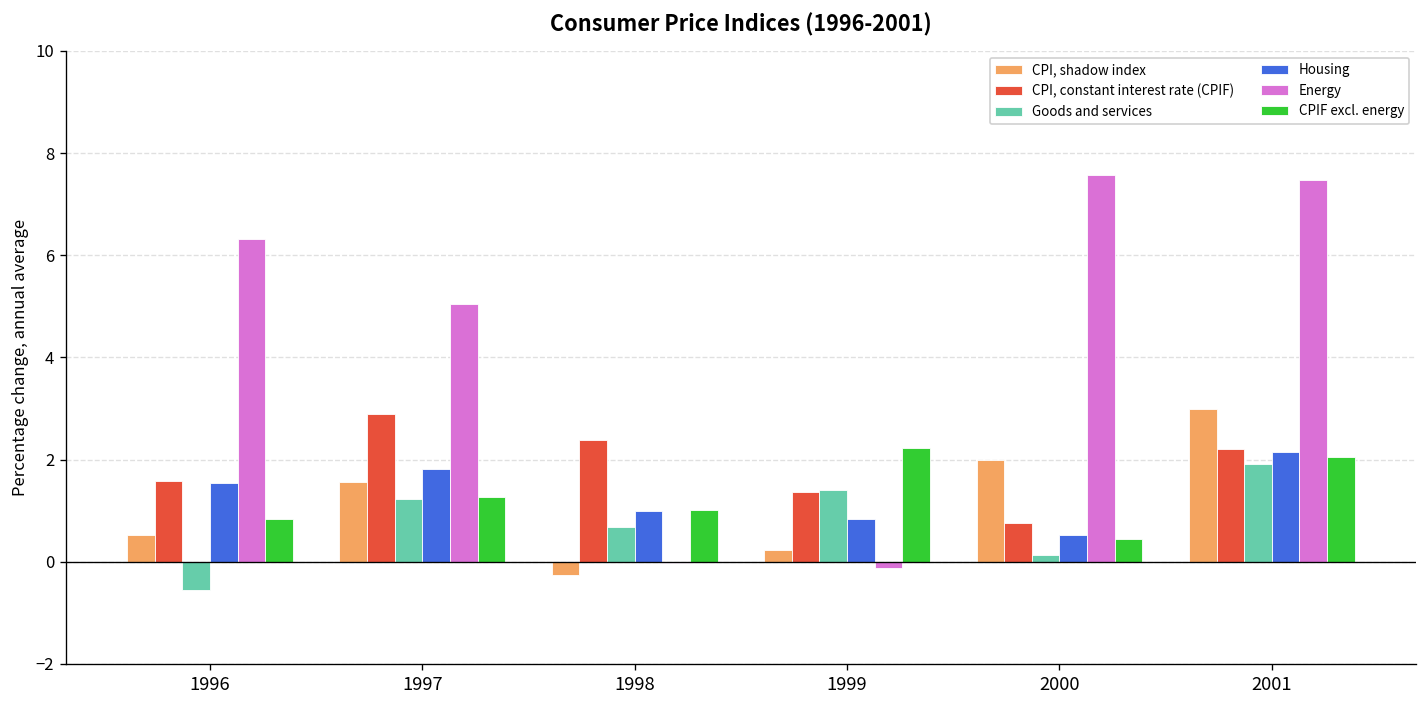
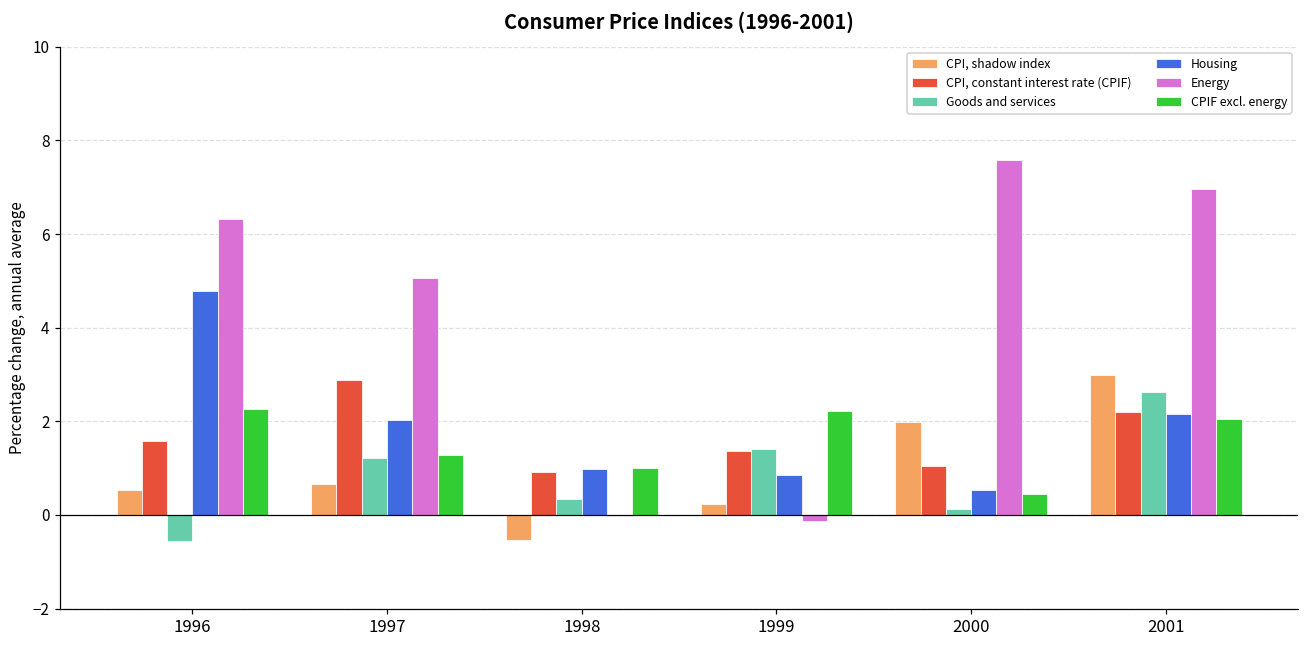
Housing, 1996: 1.6 -> 4.8
CPIF excl. energy, 1996: 0.8 -> 2.3
CPI, shadow index, 1997: 1.6 -> 0.7
Housing, 1997: 1.8 -> 2.0
CPI, shadow index, 1998: -0.3 -> -0.5
CPI, constant interest rate (CPIF), 1998: 2.4 -> 0.9
Goods and services, 1998: 0.7 -> 0.3
CPI, constant interest rate (CPIF), 2000: 0.8 -> 1.0
Goods and services, 2001: 1.9 -> 2.6
Energy, 2001: 7.5 -> 7.0
